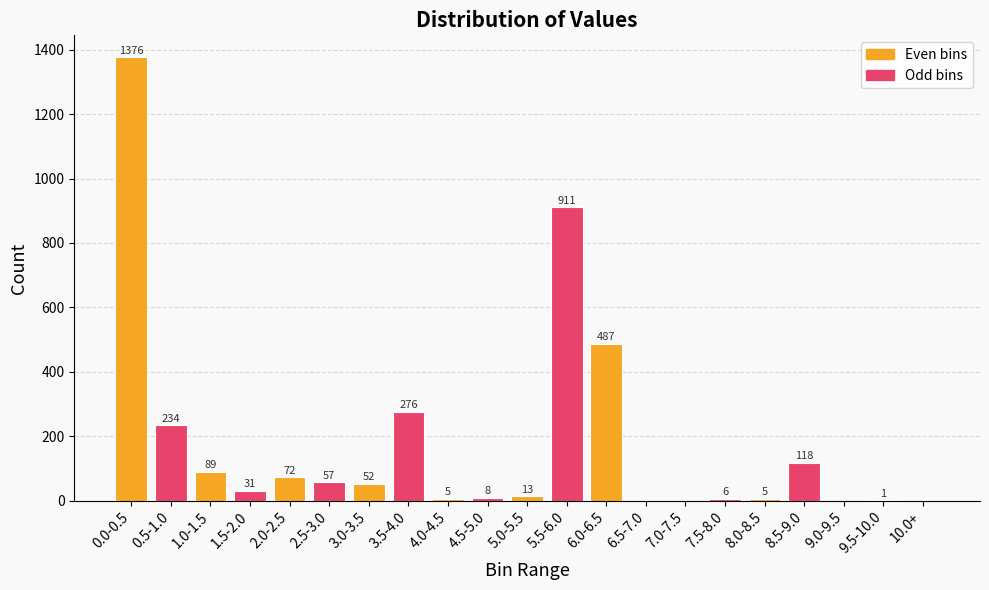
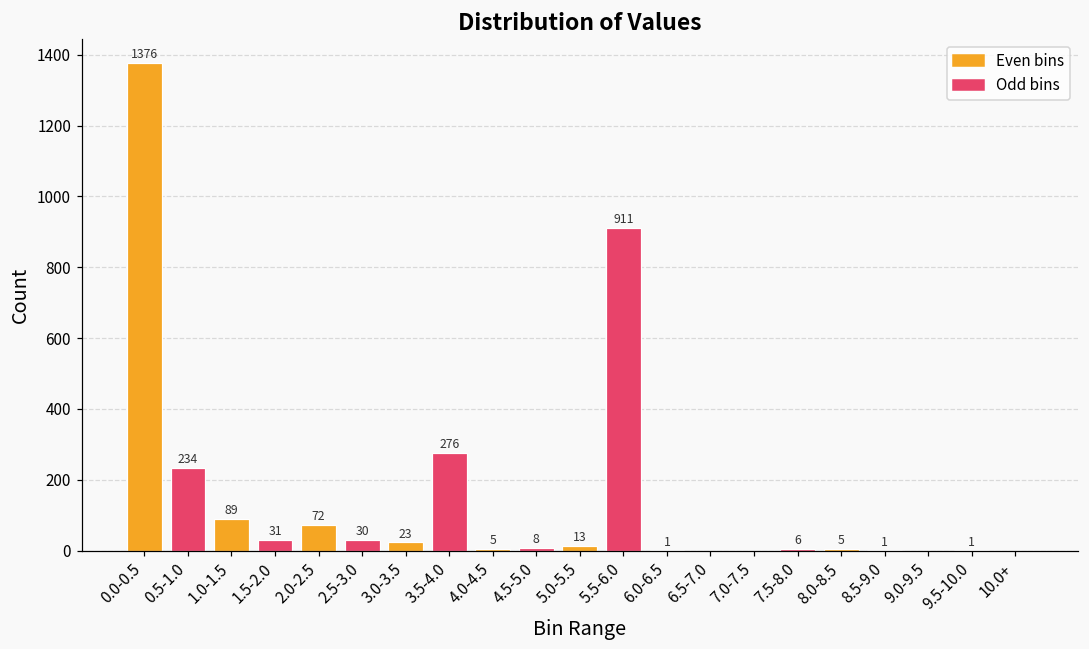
2.5-3.0: 57 -> 30
3.0-3.5: 52 -> 23
6.0-6.5: 487 -> 1
8.5-9.0: 118 -> 1
